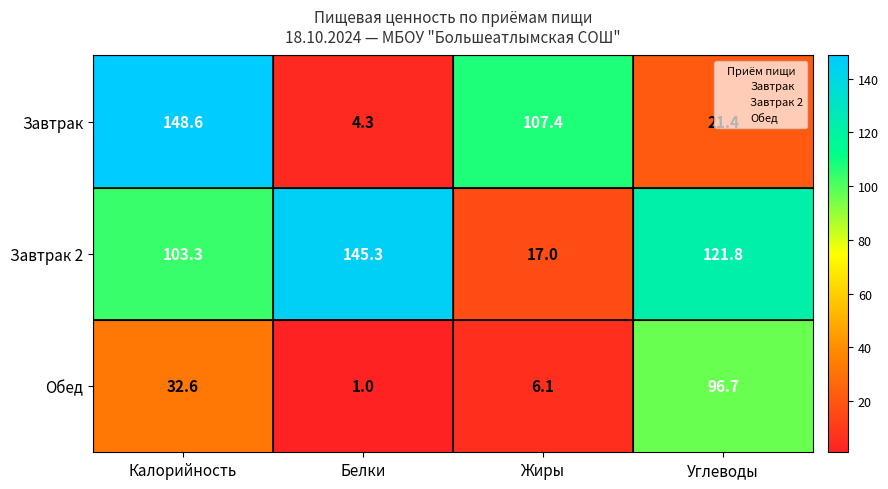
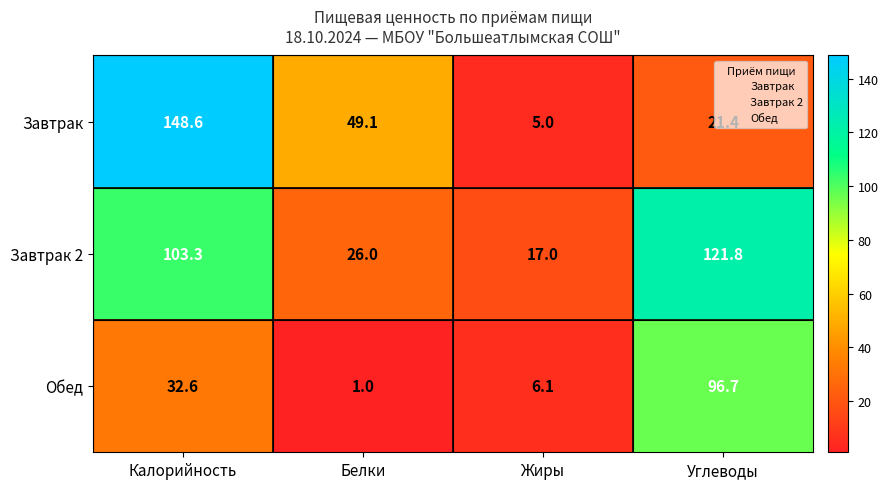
Завтрак, Белки: 4.3 -> 49.1
Завтрак, Жиры: 107.4 -> 5.0
Завтрак 2, Белки: 145.3 -> 26.0
